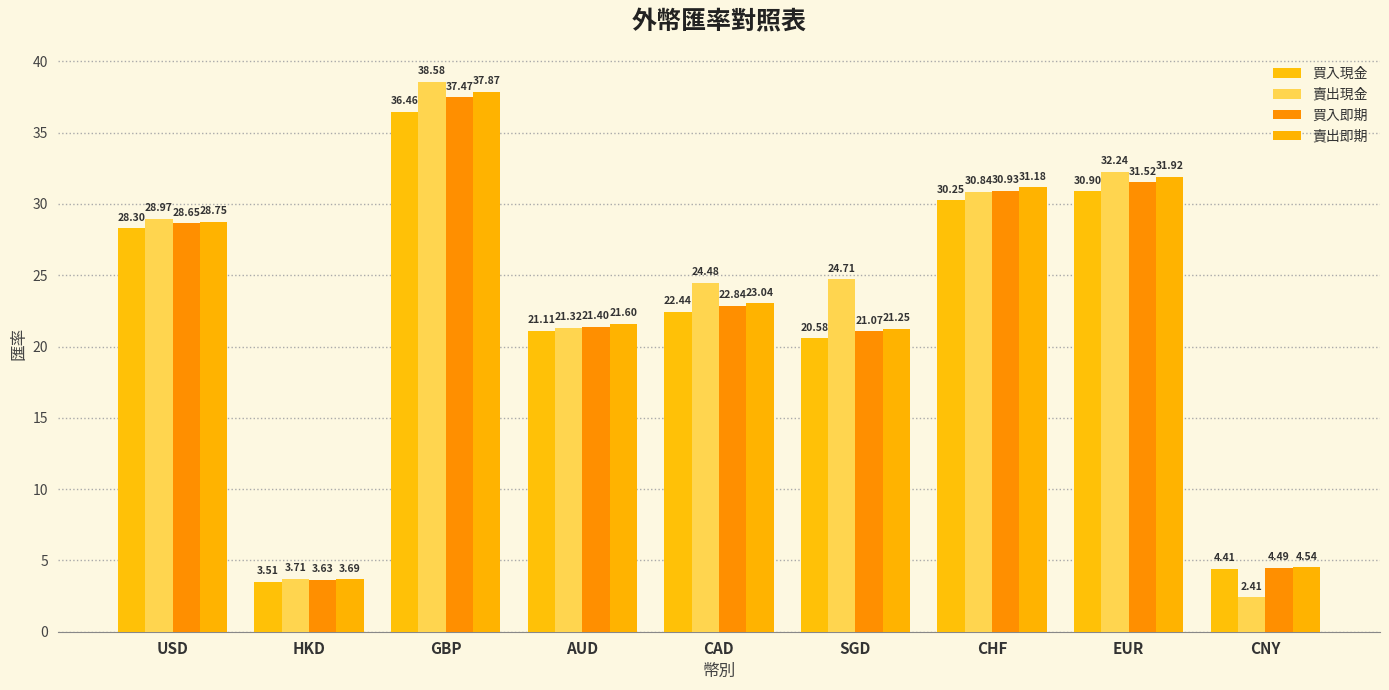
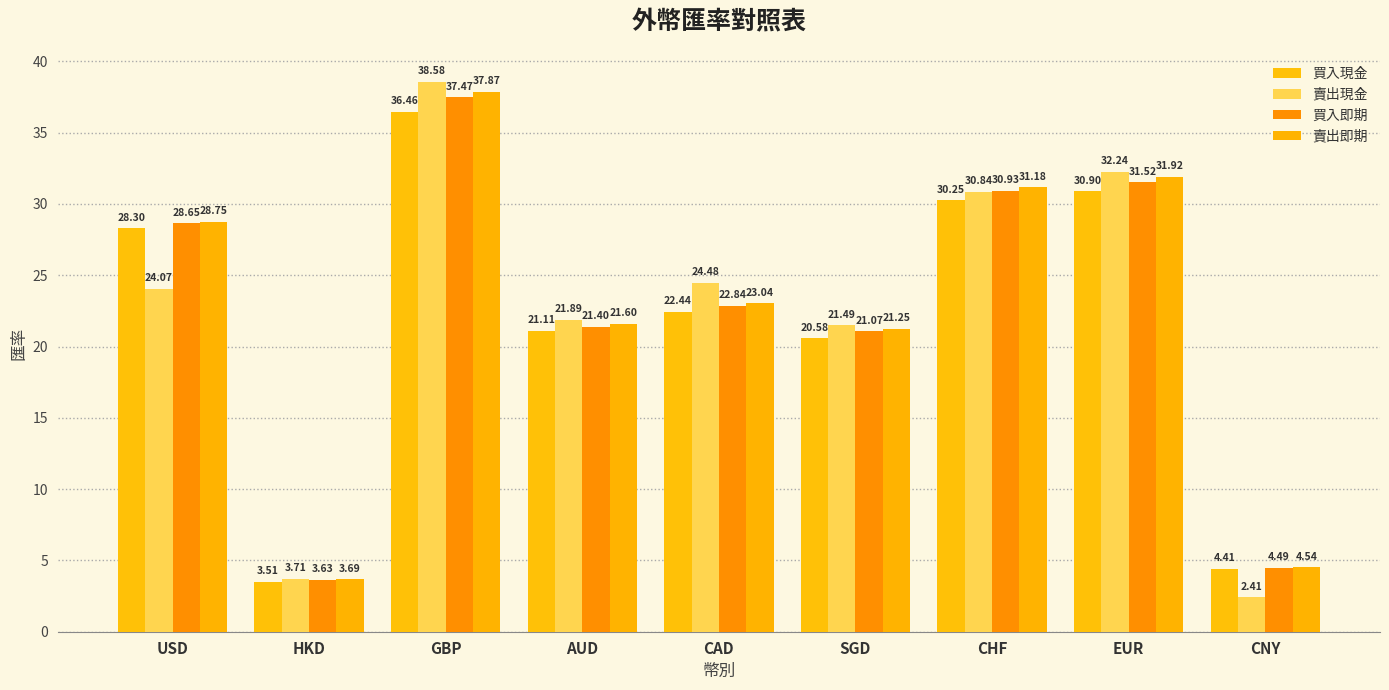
賣出現金, USD: 28.97 -> 24.07
賣出現金, AUD: 21.32 -> 21.89
賣出現金, SGD: 24.71 -> 21.49
